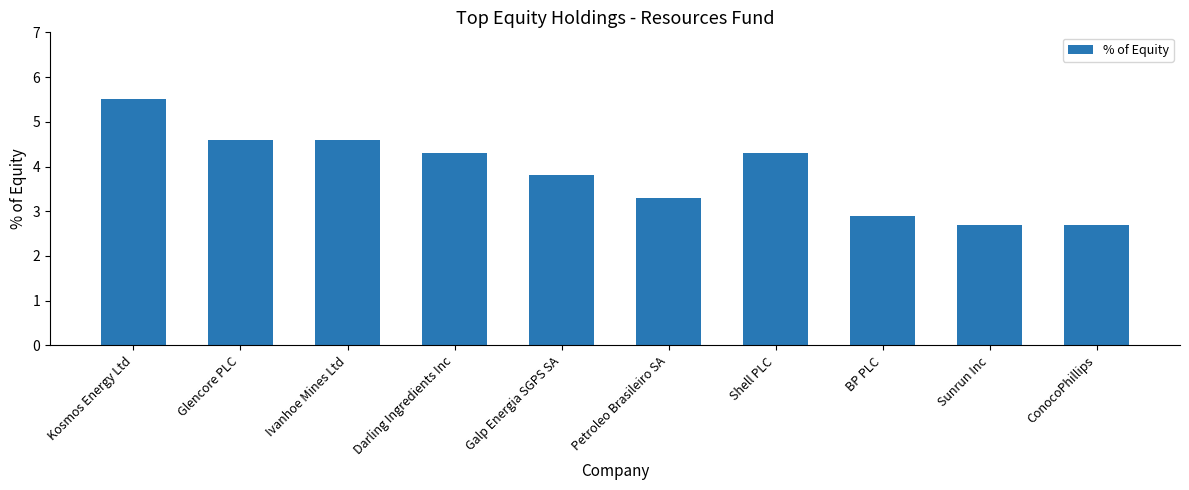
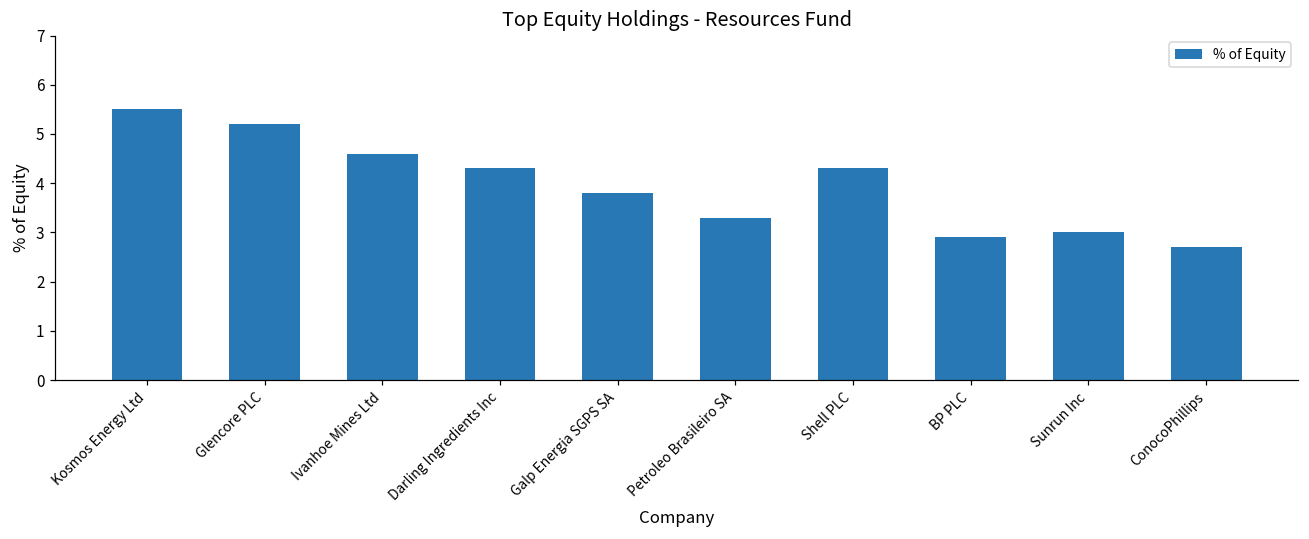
Glencore PLC: 4.6 -> 5.2
Sunrun Inc: 2.7 -> 3.0
